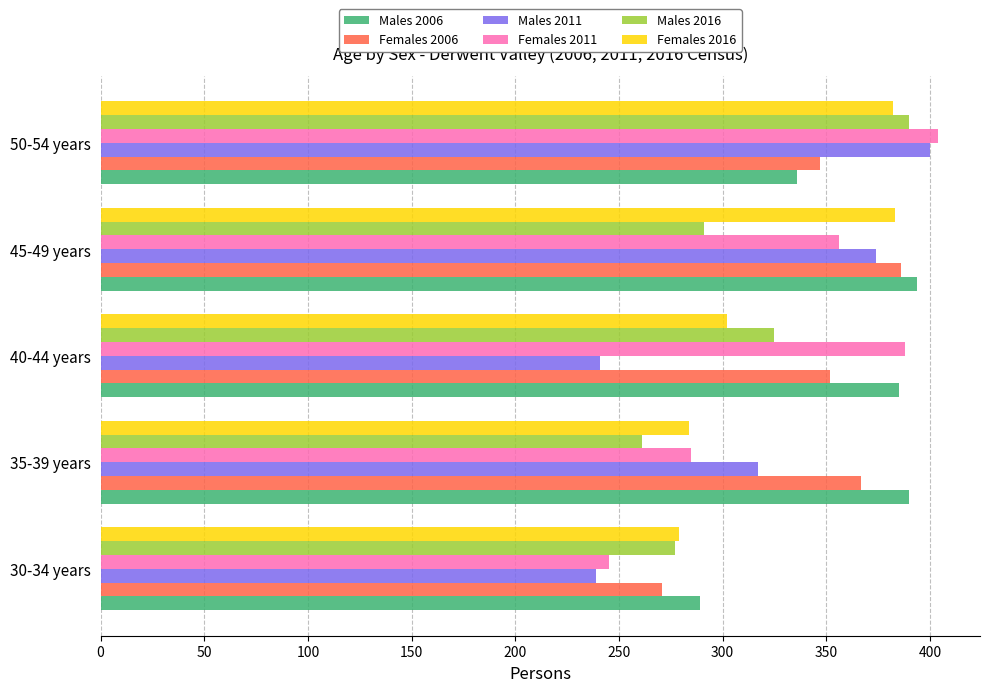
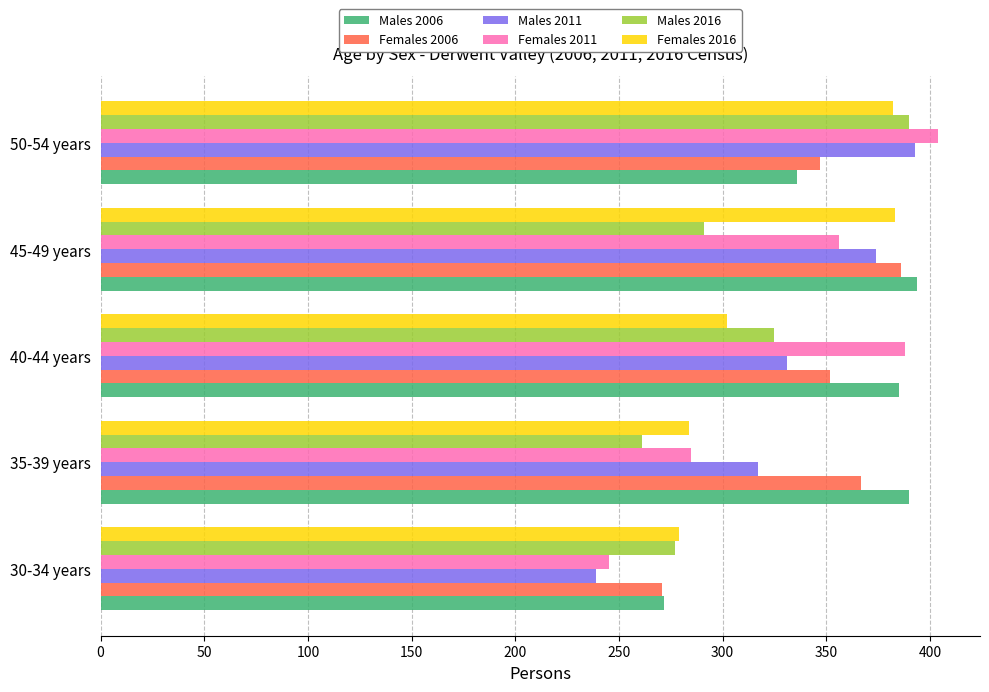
Males 2011, 50-54 years: 400 -> 393
Males 2011, 40-44 years: 241 -> 331
Males 2006, 30-34 years: 289 -> 272
